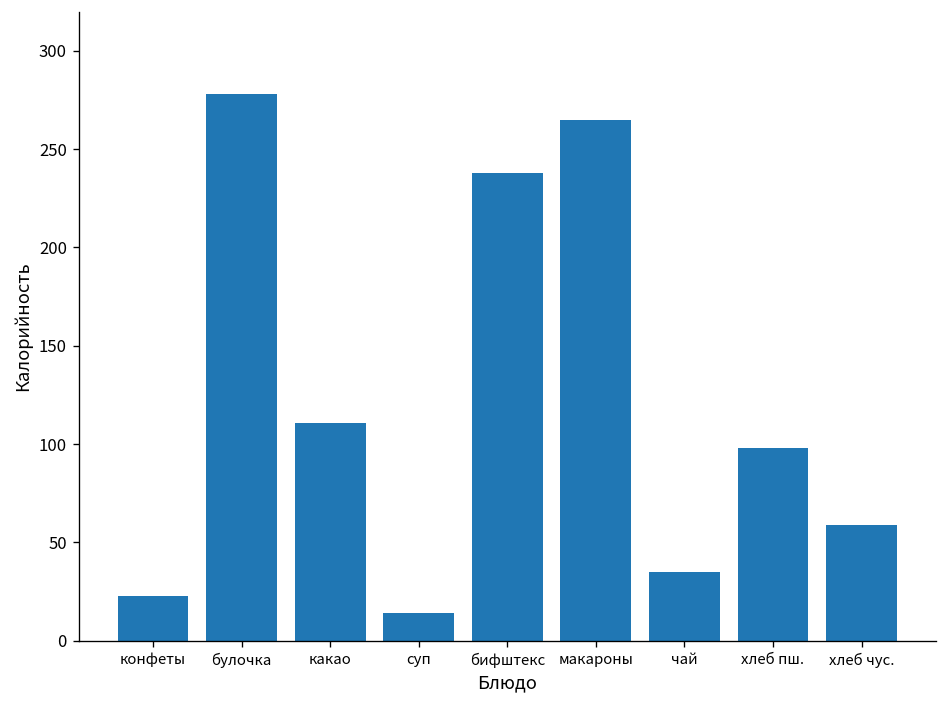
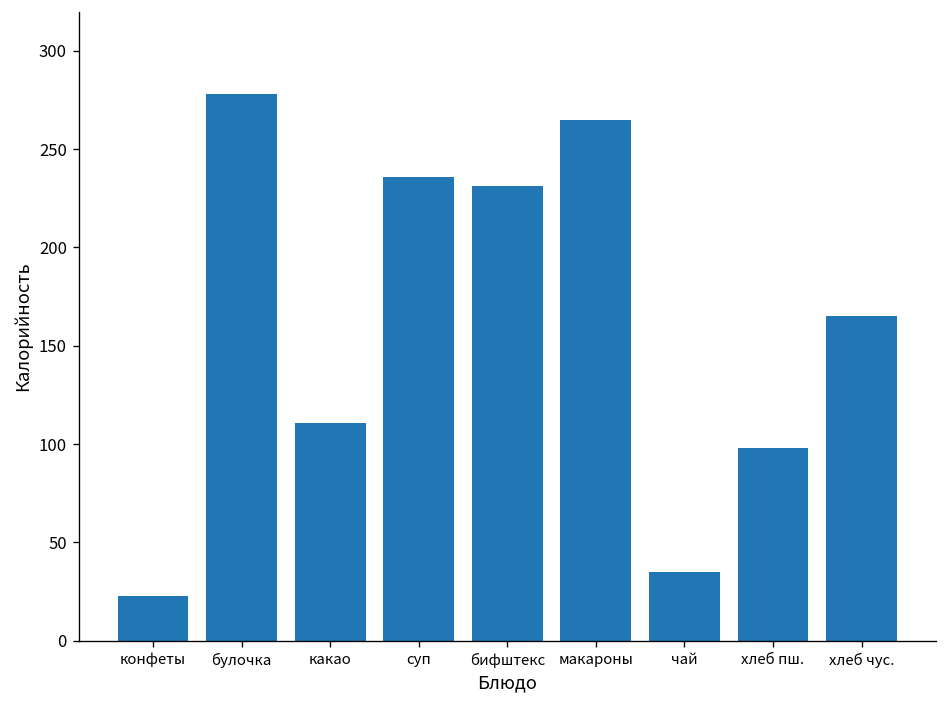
суп: 14 -> 236
бифштекс: 238 -> 231
хлеб чус.: 59 -> 165
